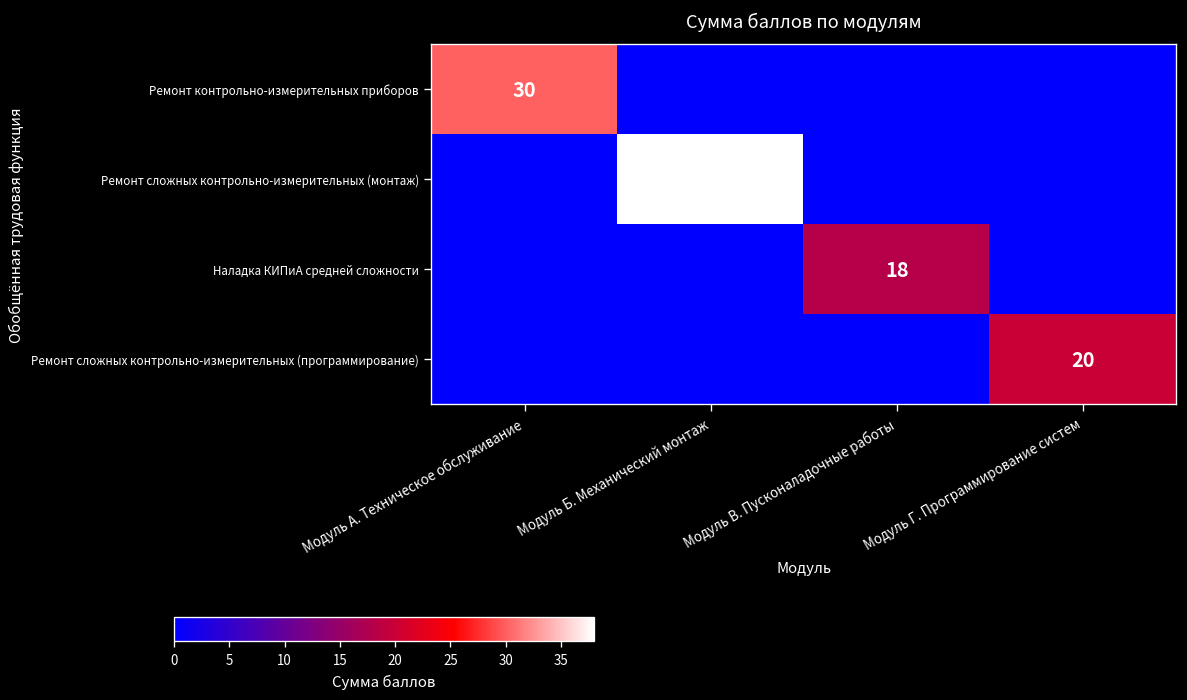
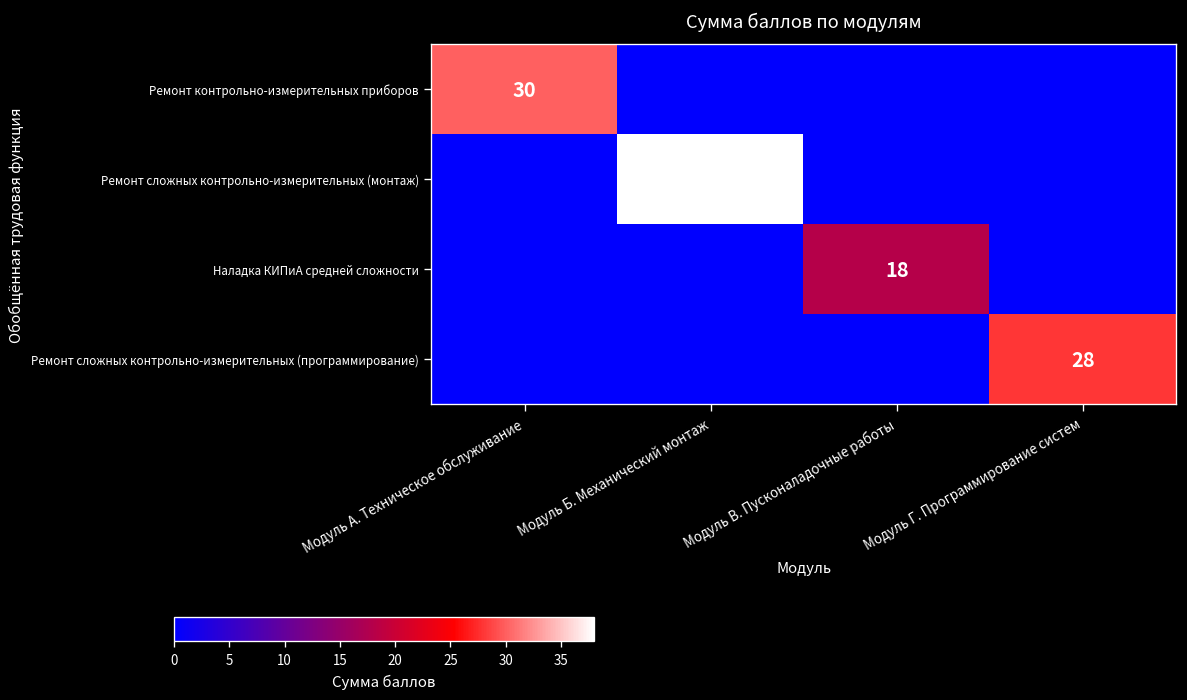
Ремонт сложных контрольно-измерительных (программирование), Модуль Г. Программирование систем: 20 -> 28
